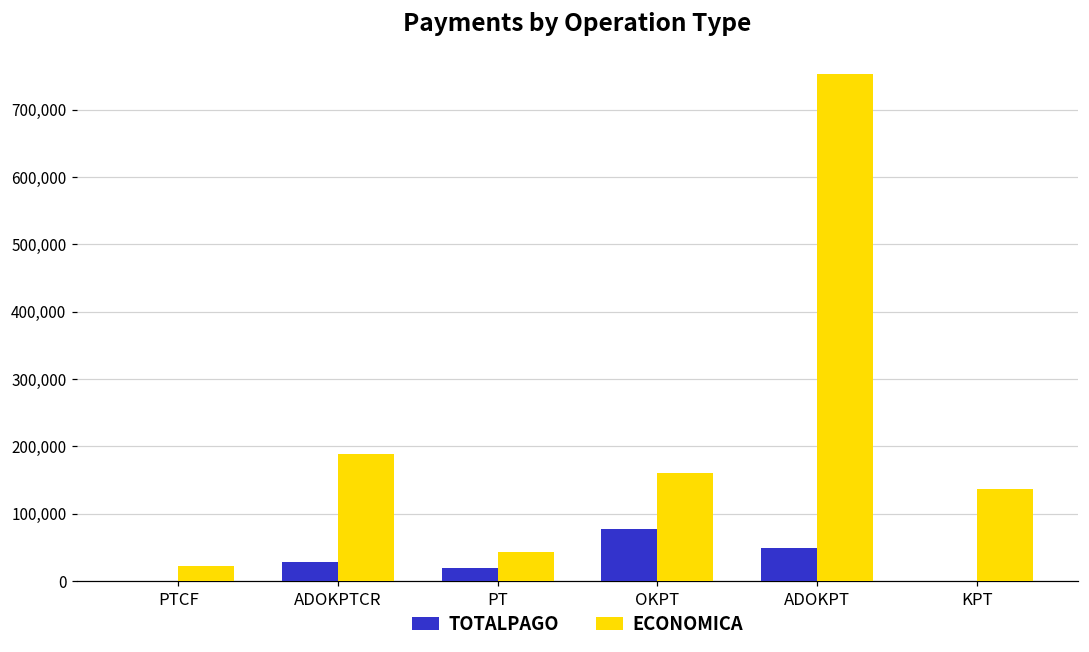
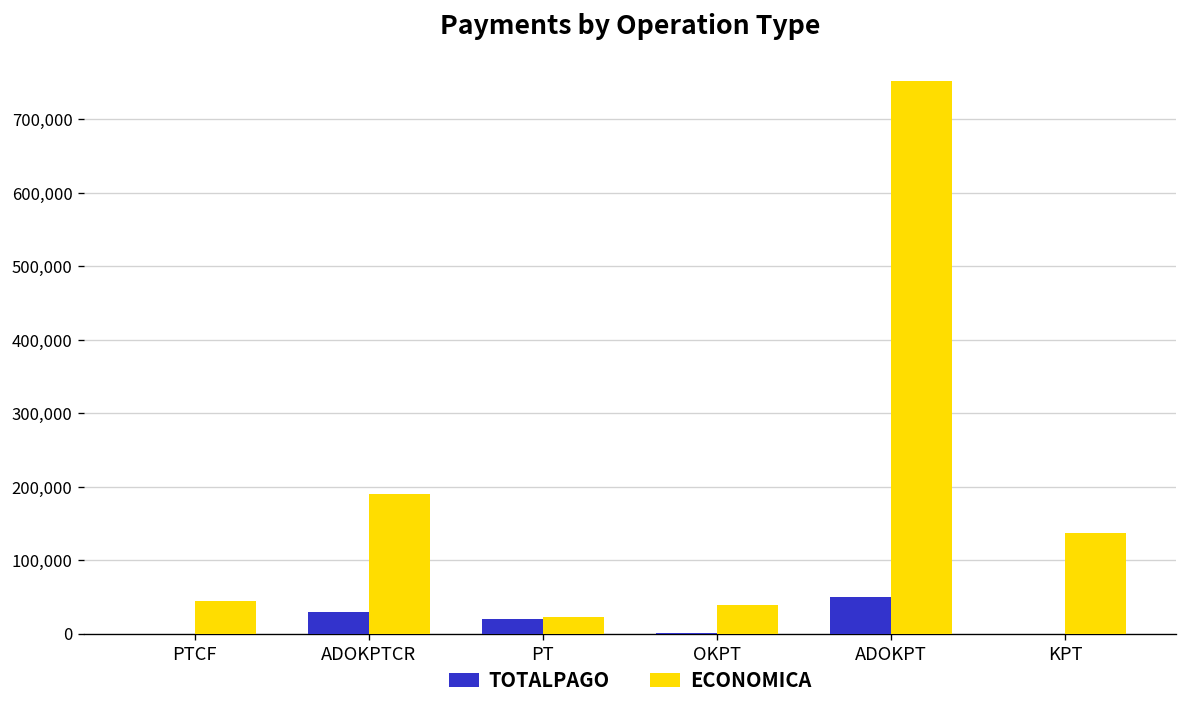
ECONOMICA, PTCF: 20,000 -> 40,000
ECONOMICA, PT: 40,000 -> 20,000
TOTALPAGO, OKPT: 80,000 -> 0
ECONOMICA, OKPT: 160,000 -> 40,000
